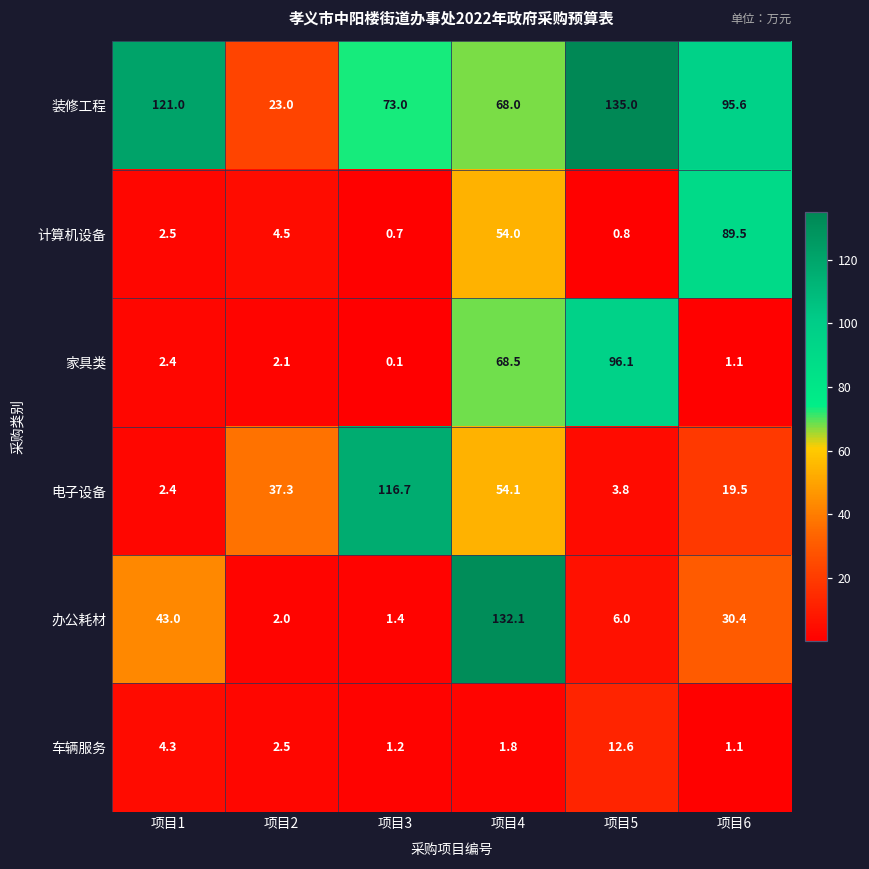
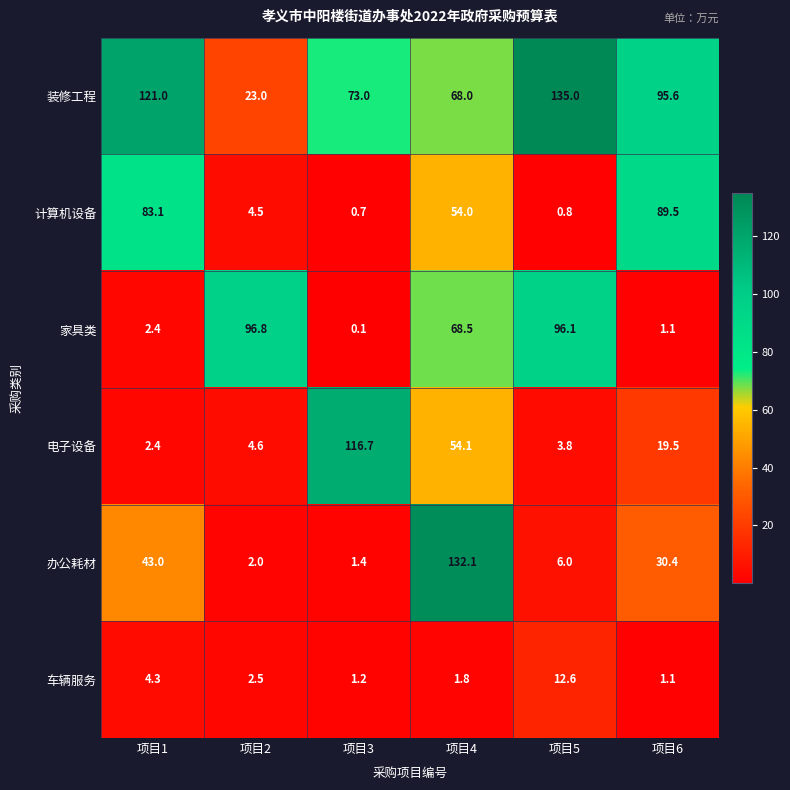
计算机设备, 项目1: 2.5 -> 83.1
家具类, 项目2: 2.1 -> 96.8
电子设备, 项目2: 37.3 -> 4.6
